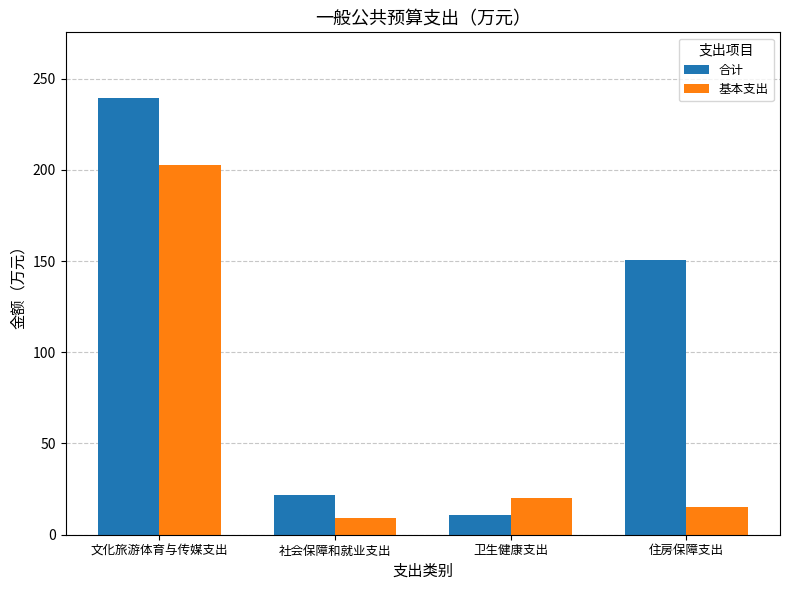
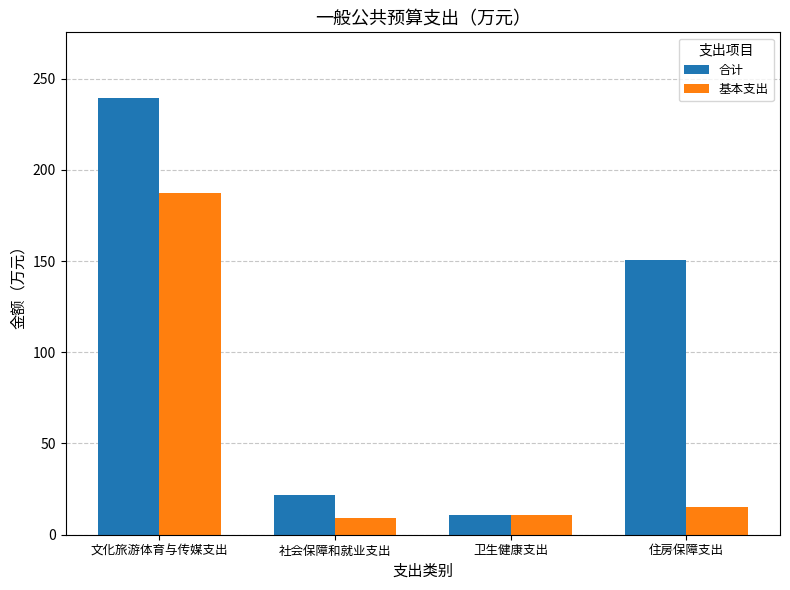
基本支出, 文化旅游体育与传媒支出: 202 -> 187
基本支出, 卫生健康支出: 20 -> 11
